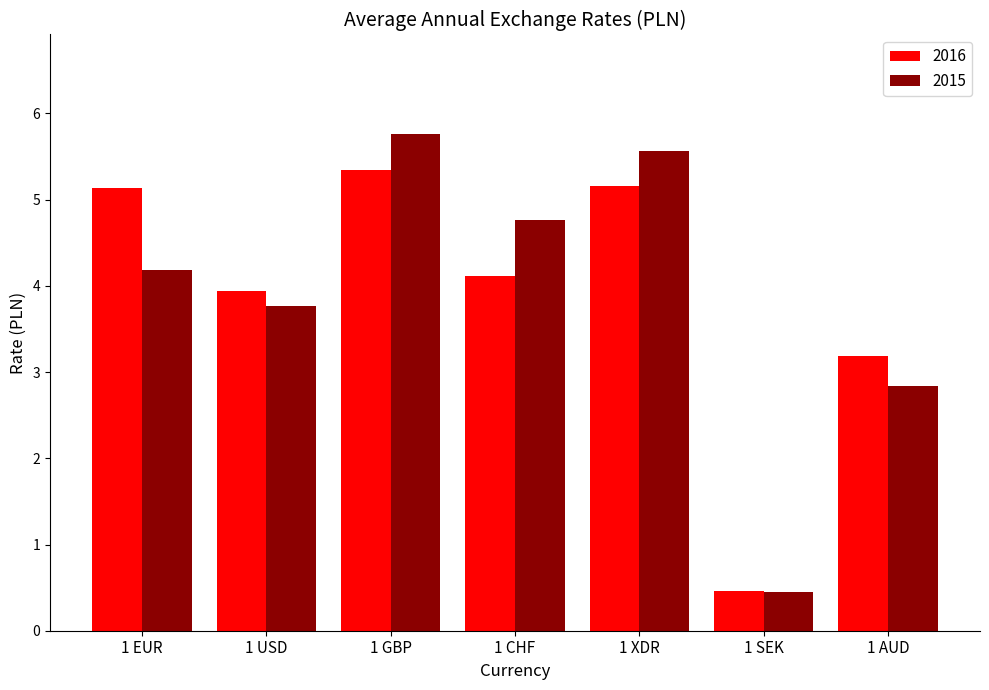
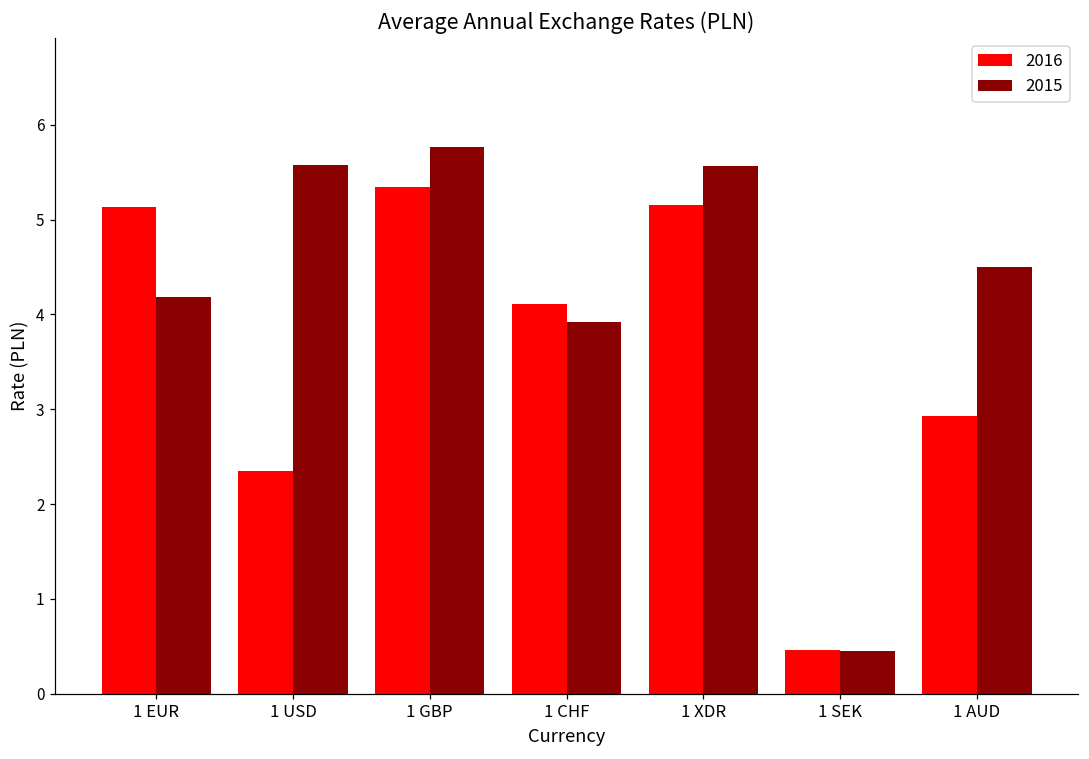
2016, 1 USD: 3.9 -> 2.3
2015, 1 USD: 3.8 -> 5.6
2015, 1 CHF: 4.8 -> 3.9
2016, 1 AUD: 3.2 -> 2.9
2015, 1 AUD: 2.8 -> 4.5
